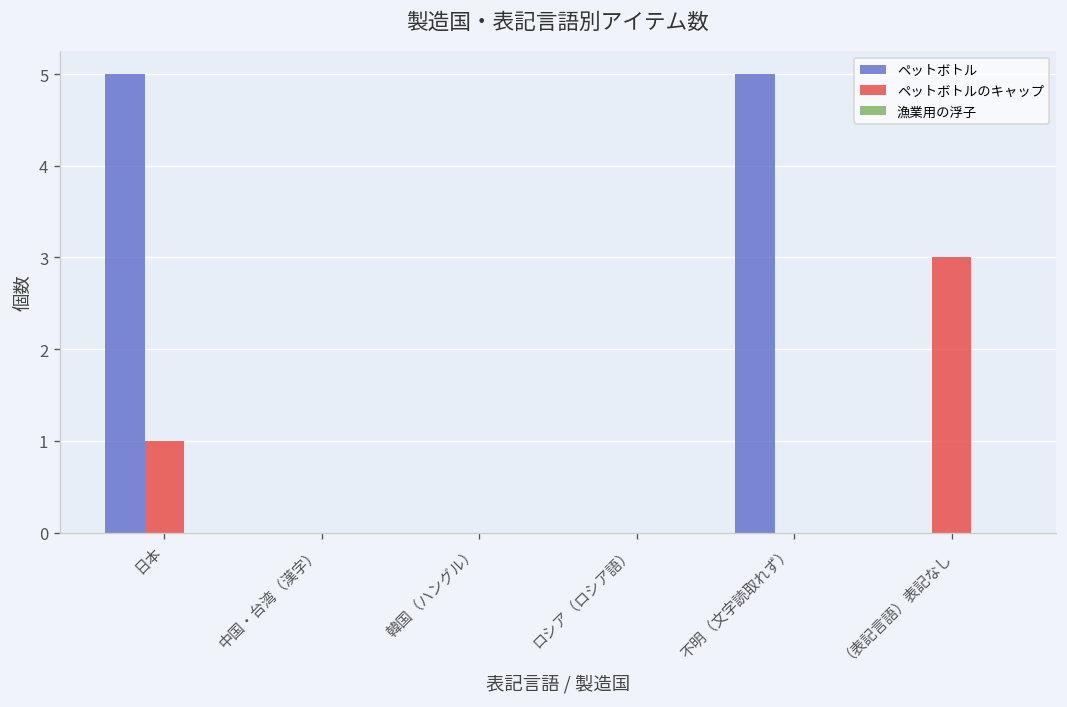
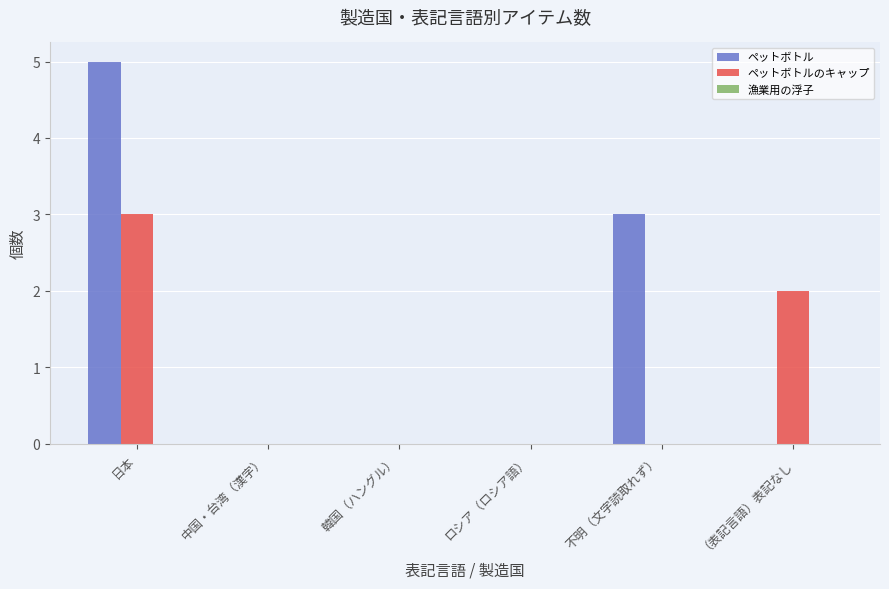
ペットボトルのキャップ, 日本: 1 -> 3
ペットボトル, 不明（文字読取れず）: 5 -> 3
ペットボトルのキャップ, （表記言語）表記なし: 3 -> 2
